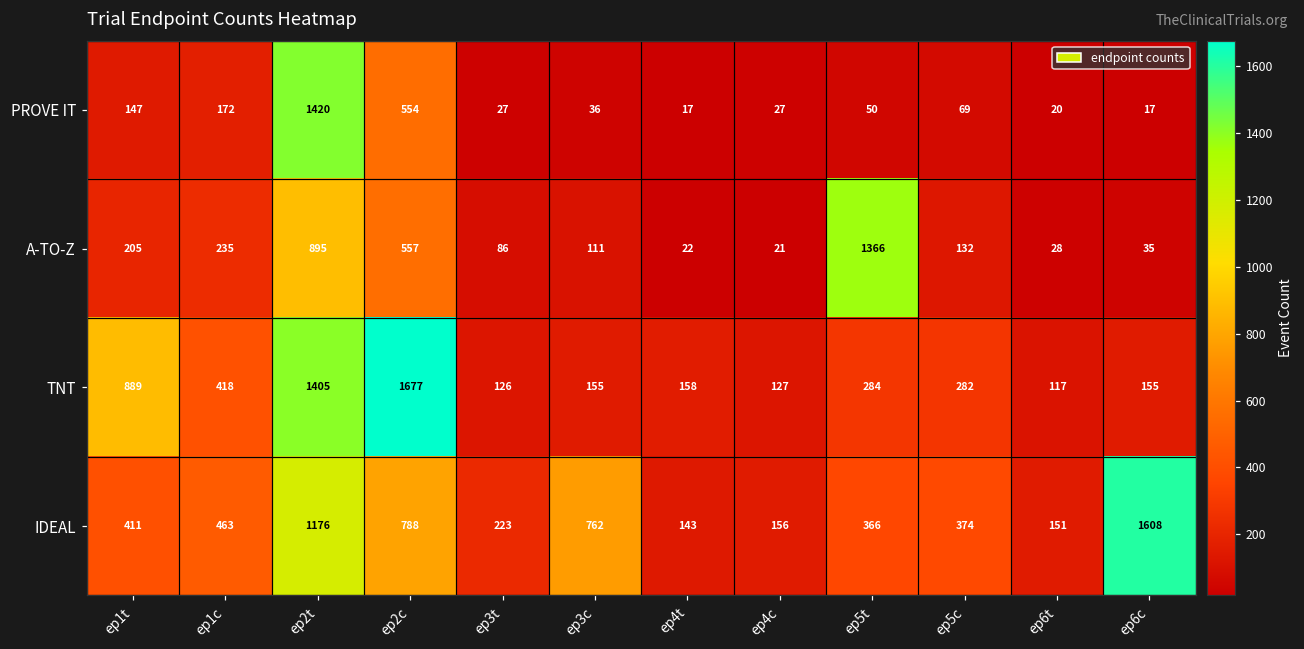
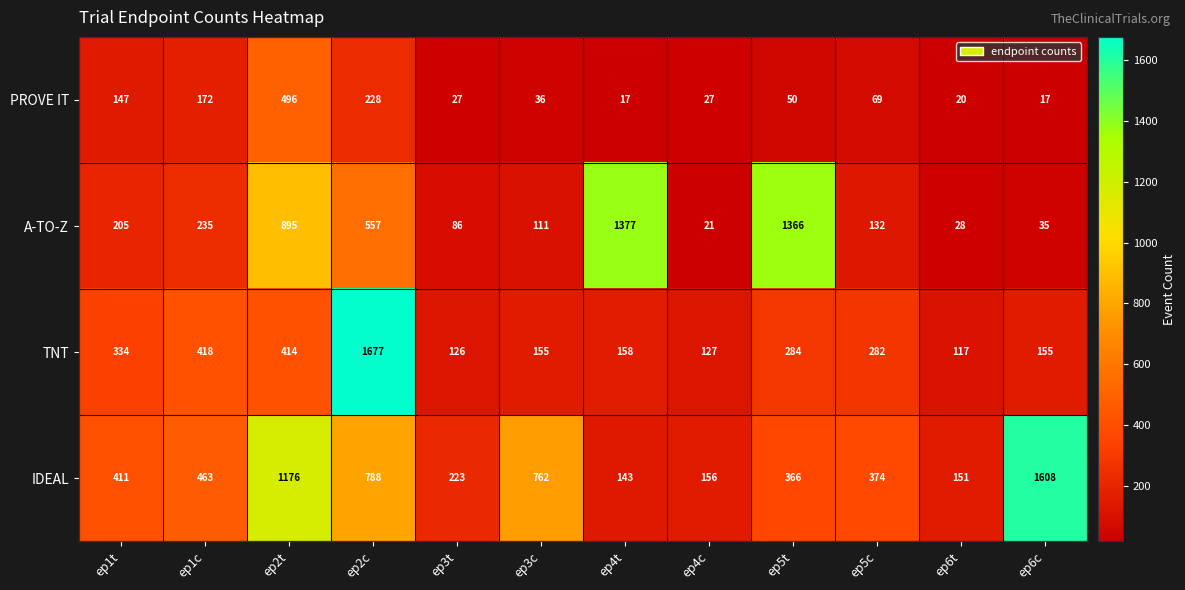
PROVE IT, ep2t: 1420 -> 496
PROVE IT, ep2c: 554 -> 228
A-TO-Z, ep4t: 22 -> 1377
TNT, ep1t: 889 -> 334
TNT, ep2t: 1405 -> 414
